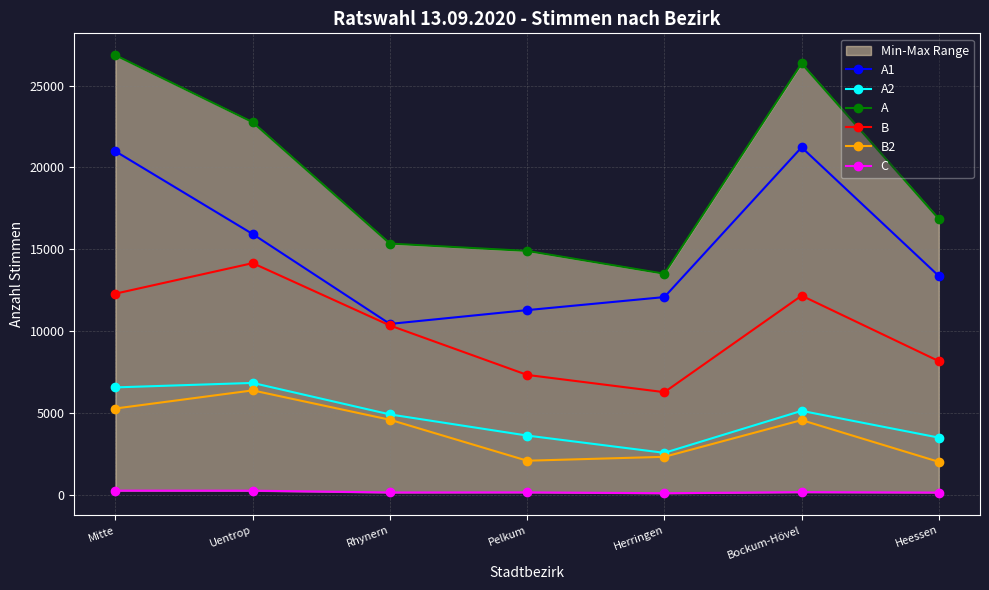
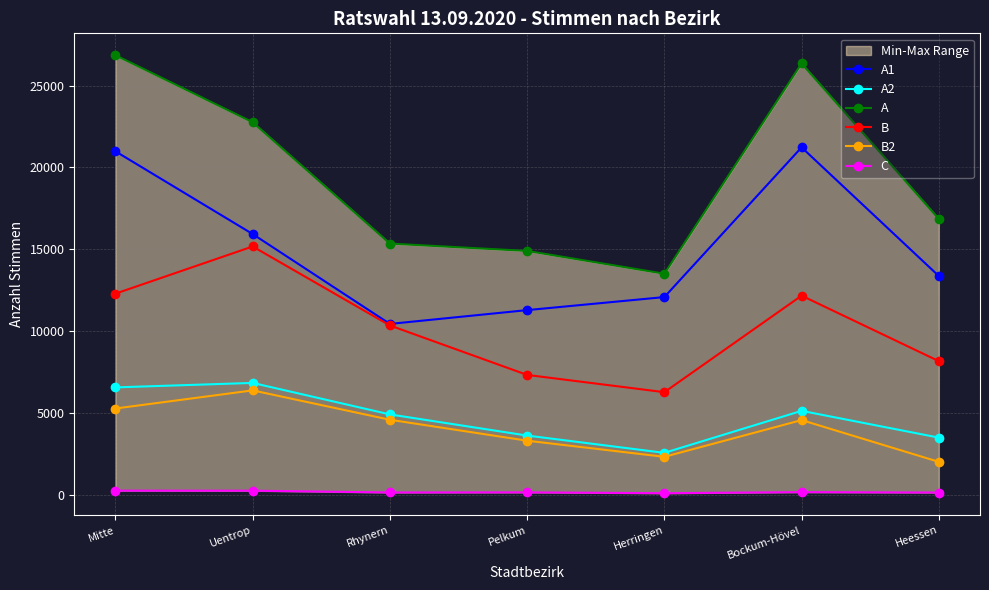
B, Uentrop: 14200 -> 15200
B2, Pelkum: 2100 -> 3300
